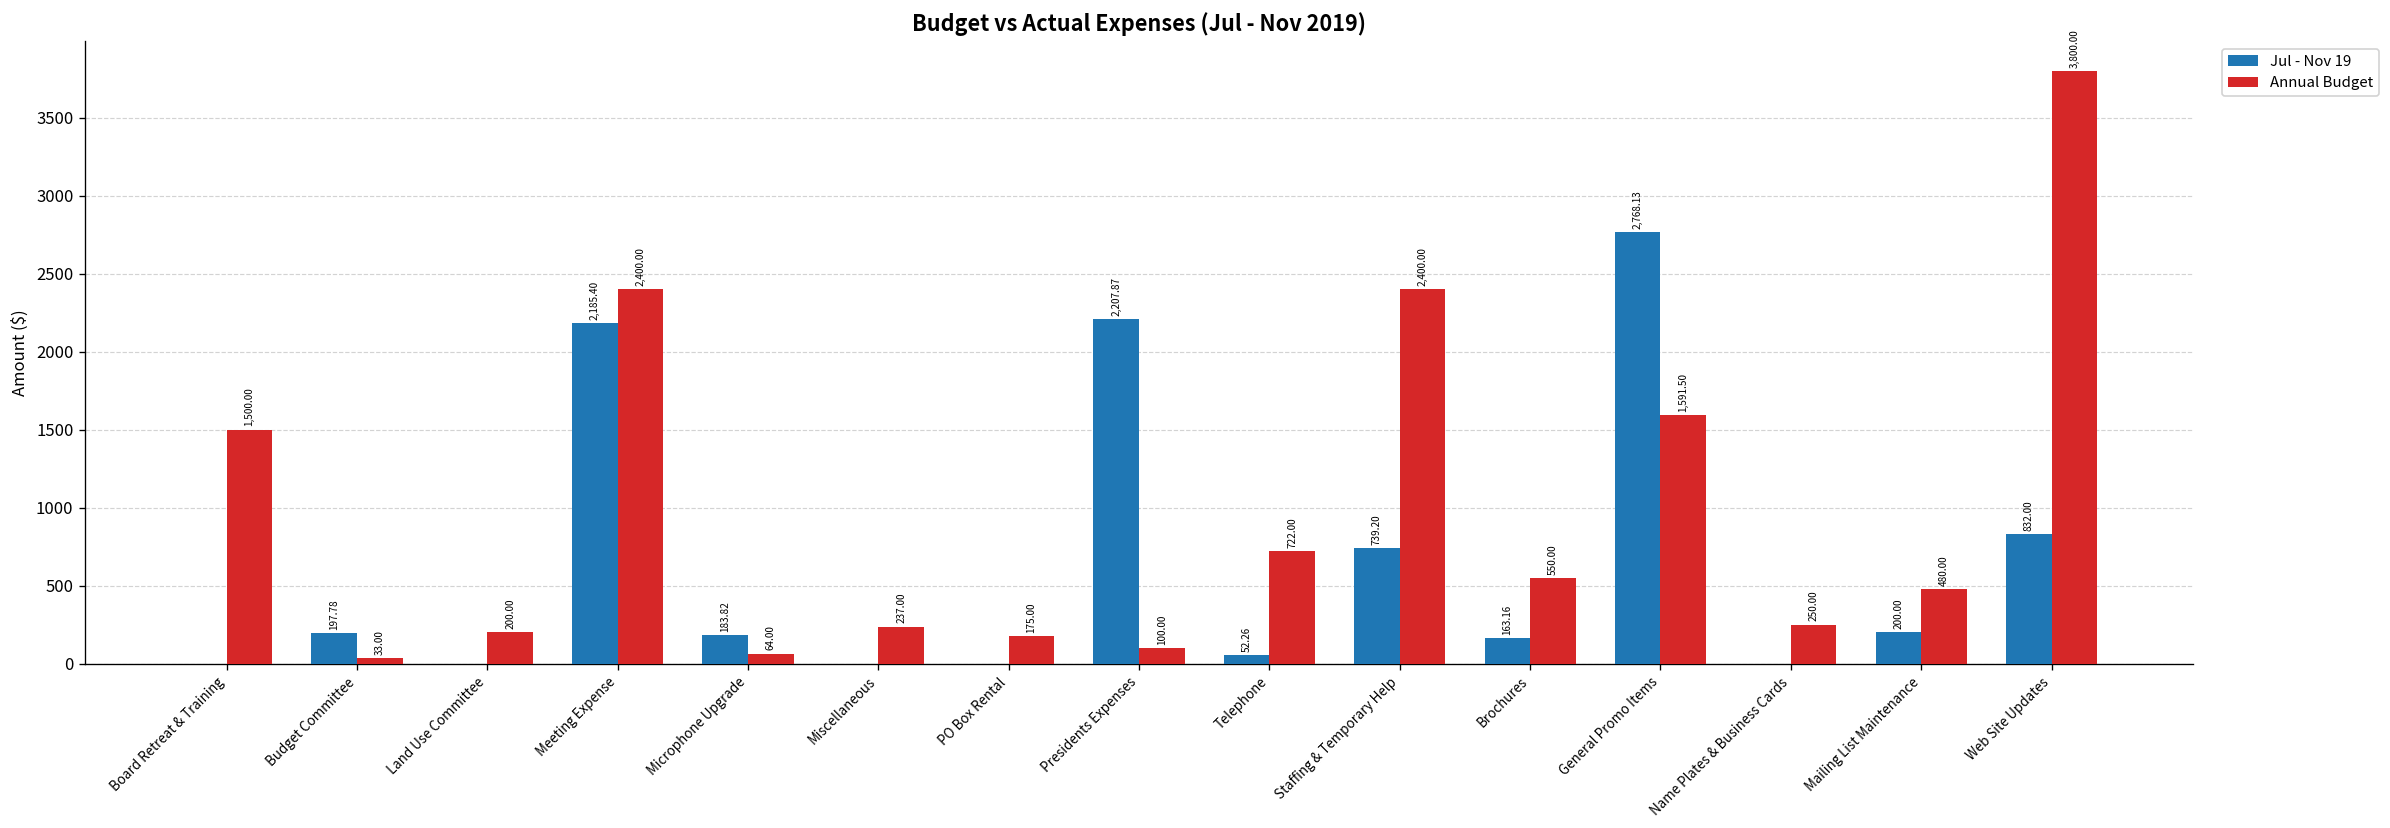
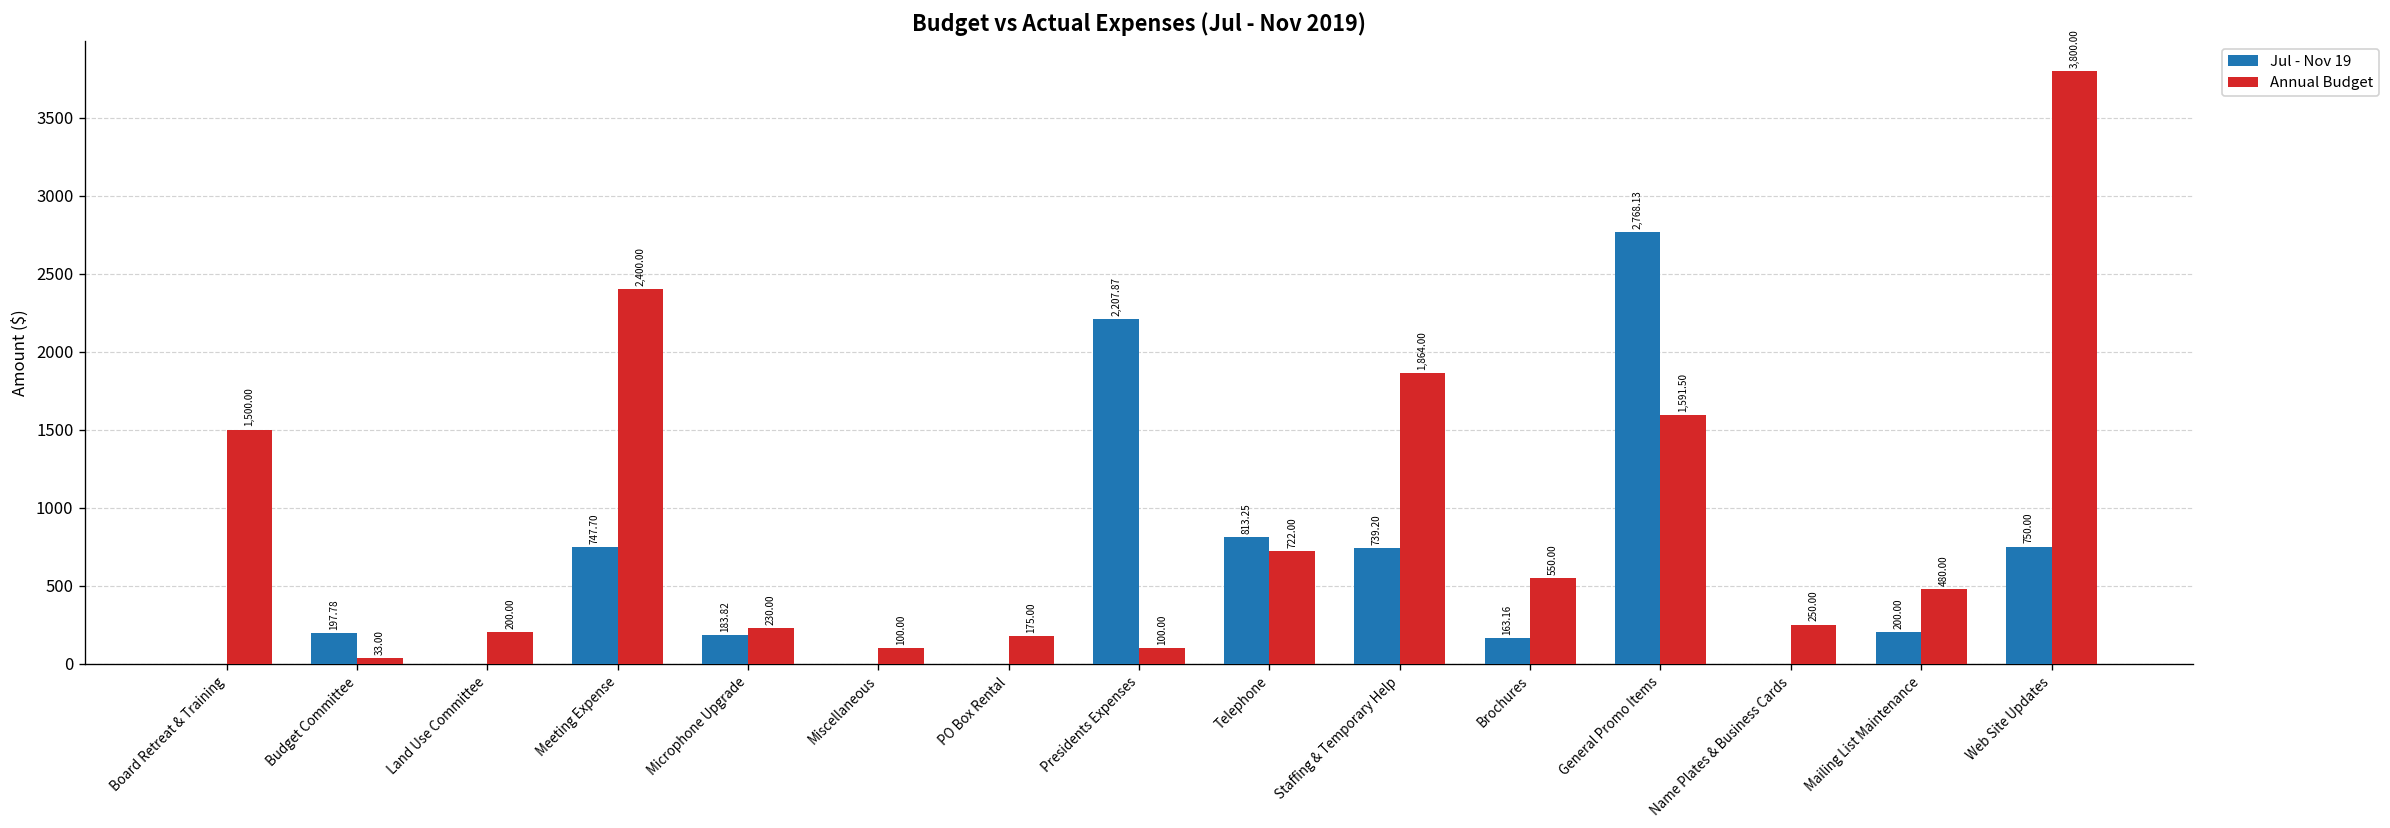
Jul - Nov 19, Meeting Expense: 2,185.40 -> 747.70
Annual Budget, Microphone Upgrade: 64.00 -> 230.00
Annual Budget, Miscellaneous: 237.00 -> 100.00
Jul - Nov 19, Telephone: 52.26 -> 813.25
Annual Budget, Staffing & Temporary Help: 2,400.00 -> 1,864.00
Jul - Nov 19, Web Site Updates: 832.00 -> 750.00
